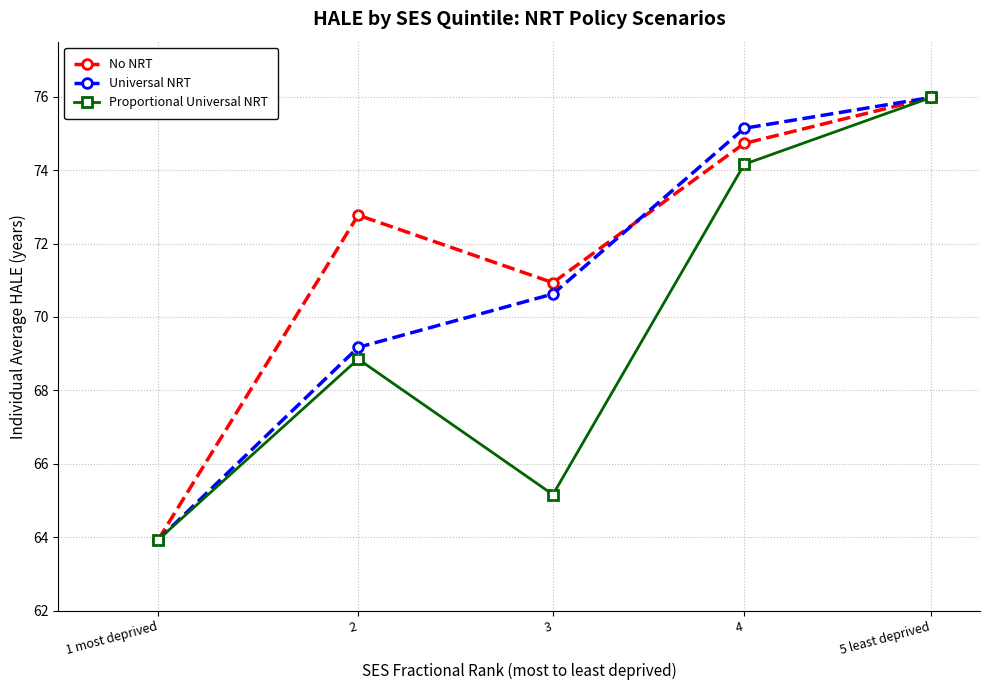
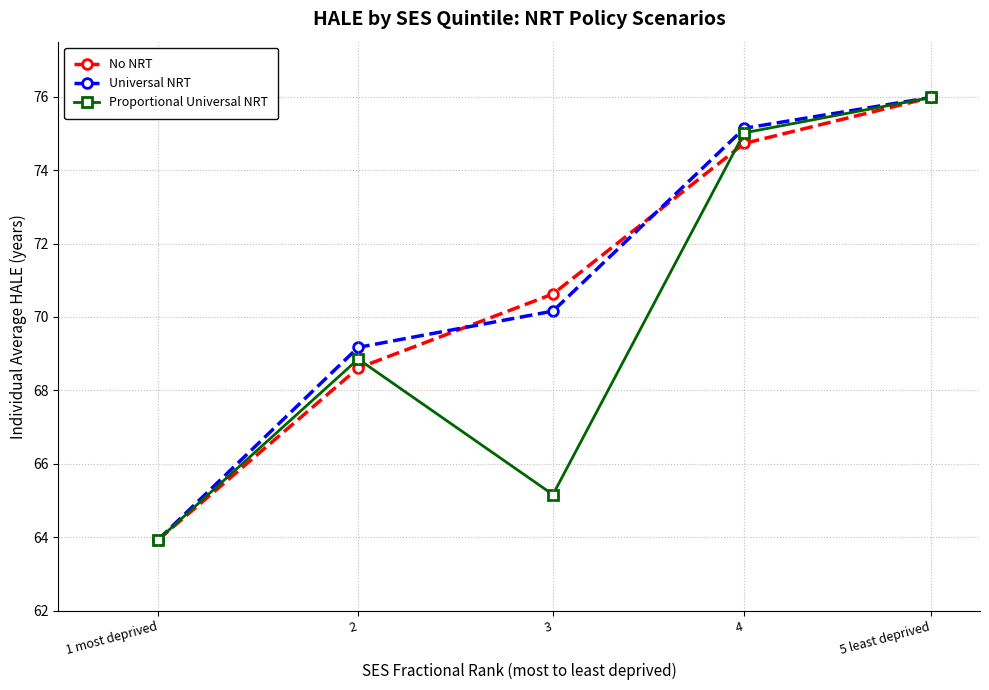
No NRT, 2: 72.8 -> 68.6
No NRT, 3: 70.9 -> 70.6
Universal NRT, 3: 70.6 -> 70.2
Proportional Universal NRT, 4: 74.2 -> 75.0
